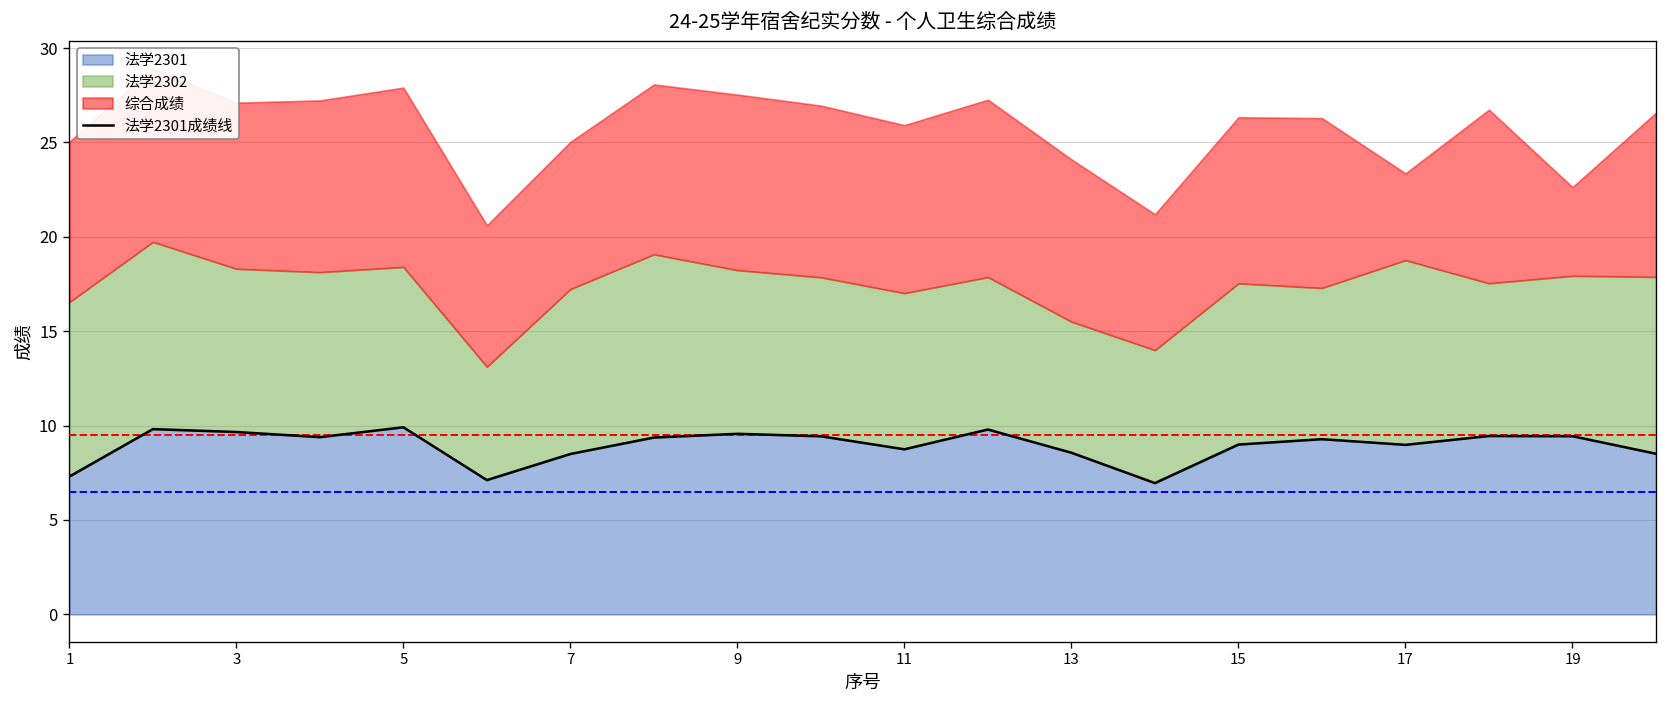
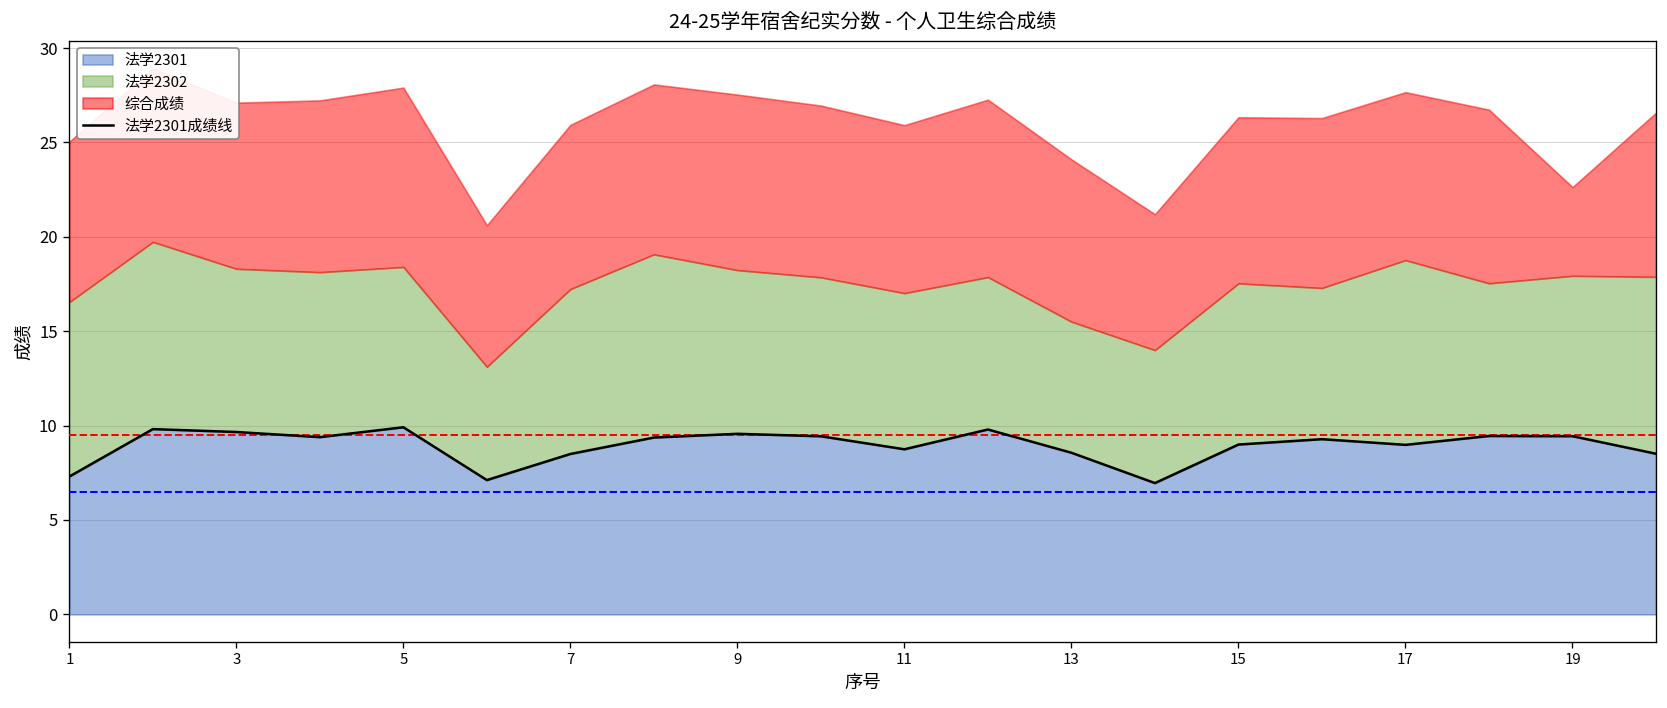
综合成绩, 7: 7.8 -> 8.7
综合成绩, 17: 4.6 -> 8.9
